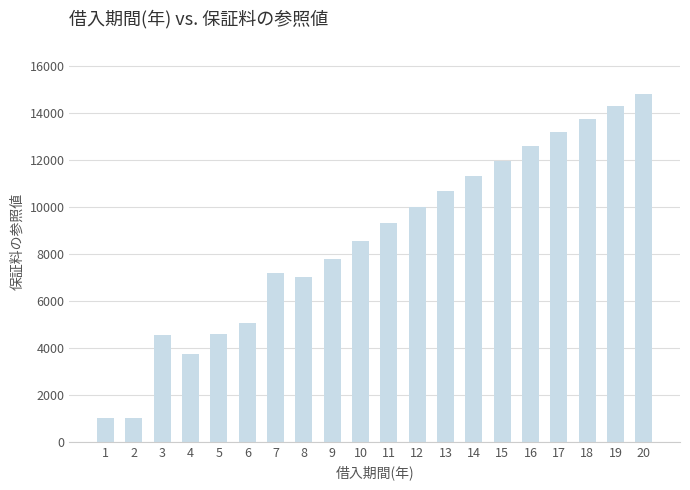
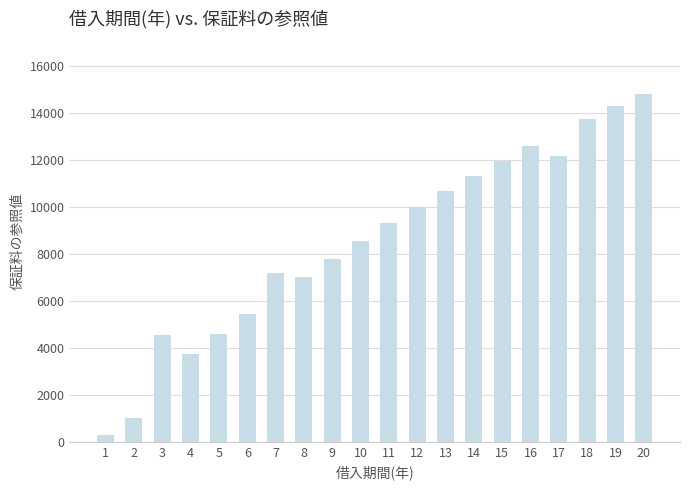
1: 1000 -> 300
6: 5100 -> 5400
17: 13200 -> 12200
